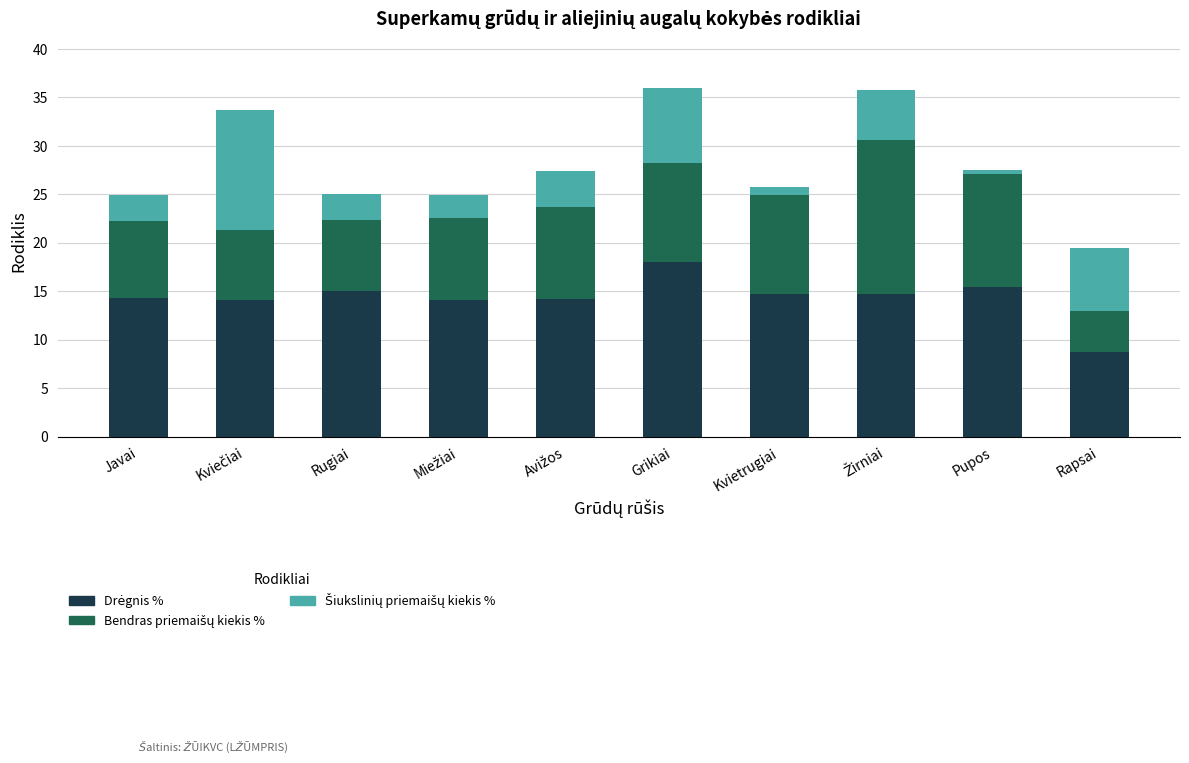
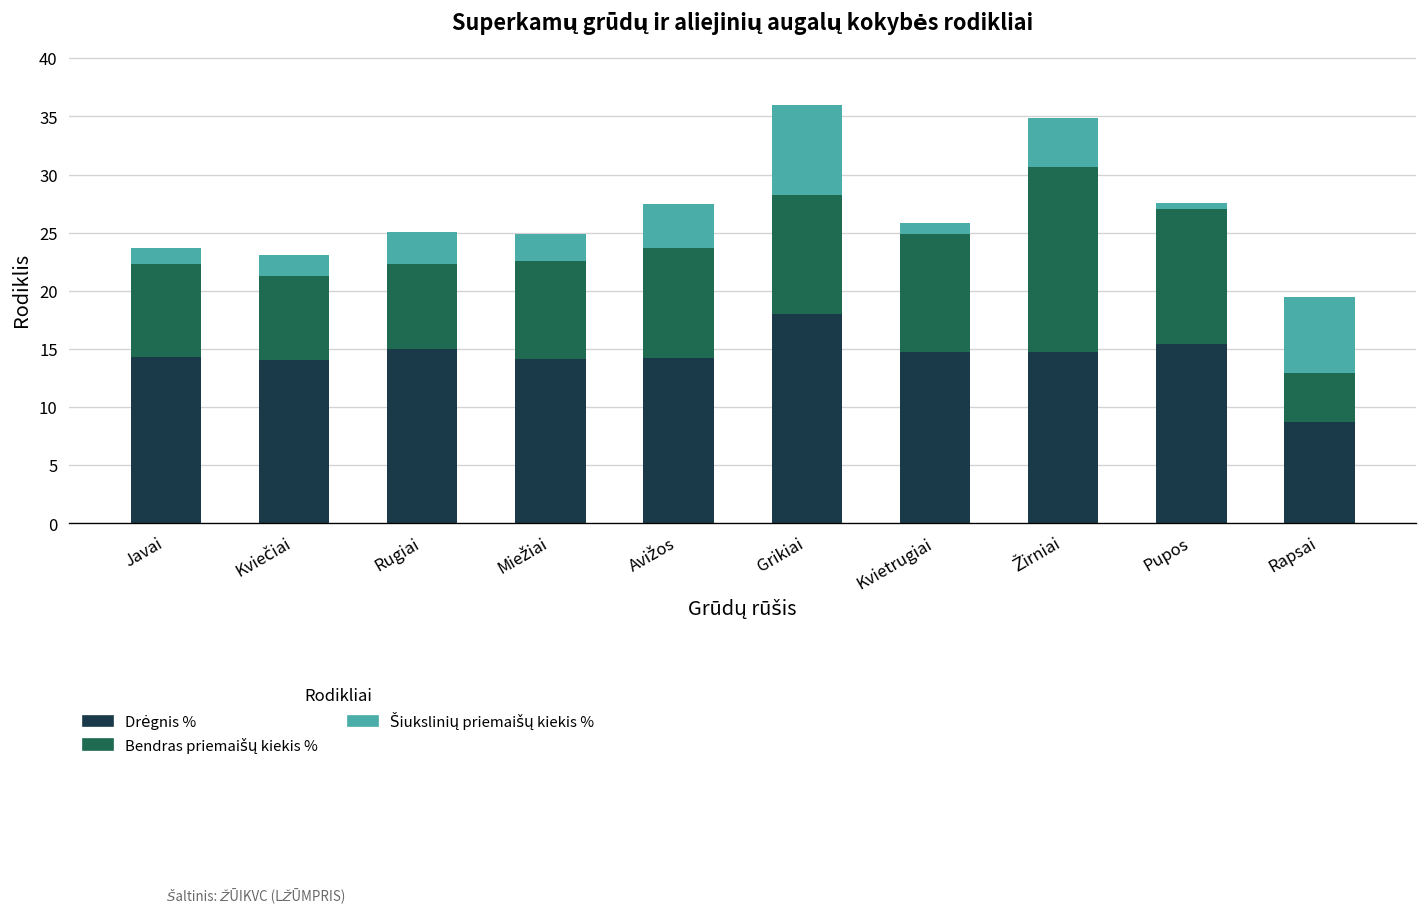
Šiukslinių priemaišų kiekis %, Javai: 3 -> 1
Šiukslinių priemaišų kiekis %, Kviečiai: 12 -> 2
Šiukslinių priemaišų kiekis %, Žirniai: 5 -> 4
